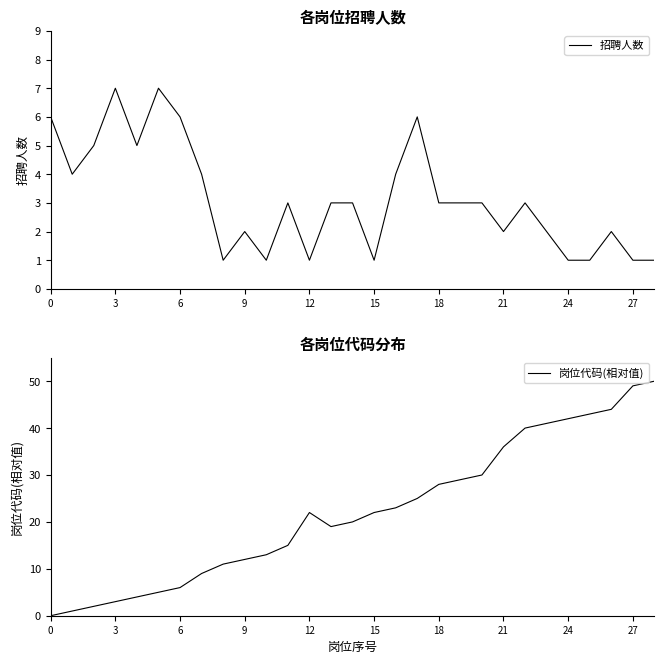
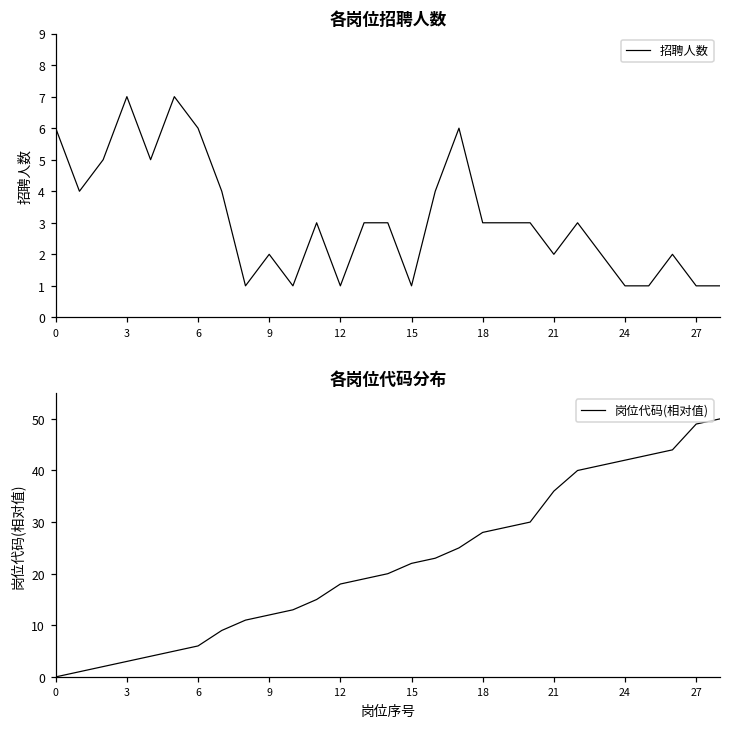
各岗位代码分布, 12: 22 -> 18
